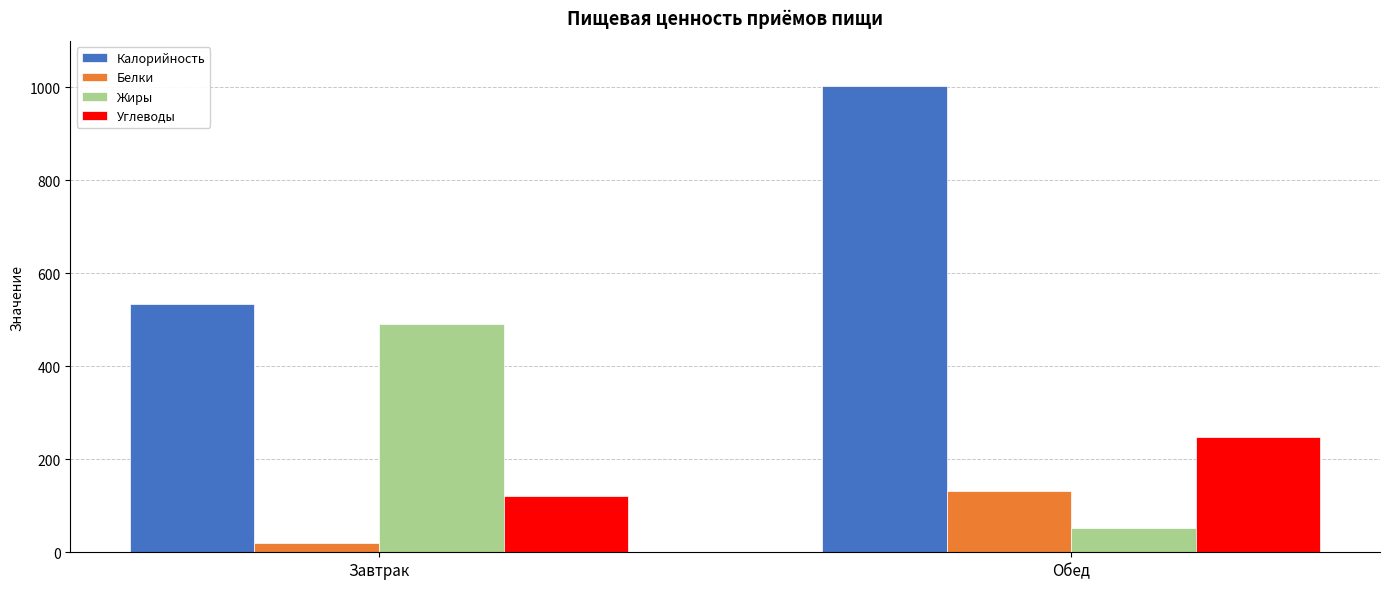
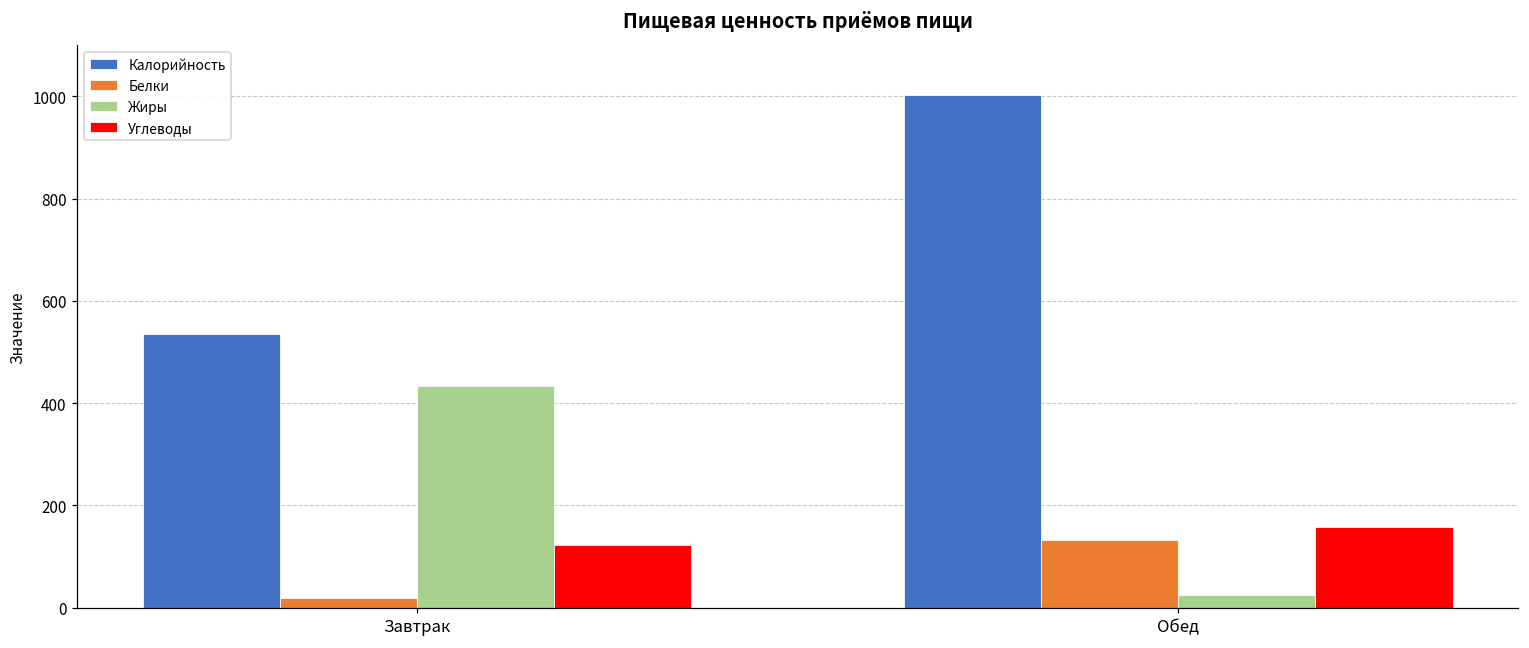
Жиры, Завтрак: 490 -> 430
Жиры, Обед: 50 -> 20
Углеводы, Обед: 250 -> 160
